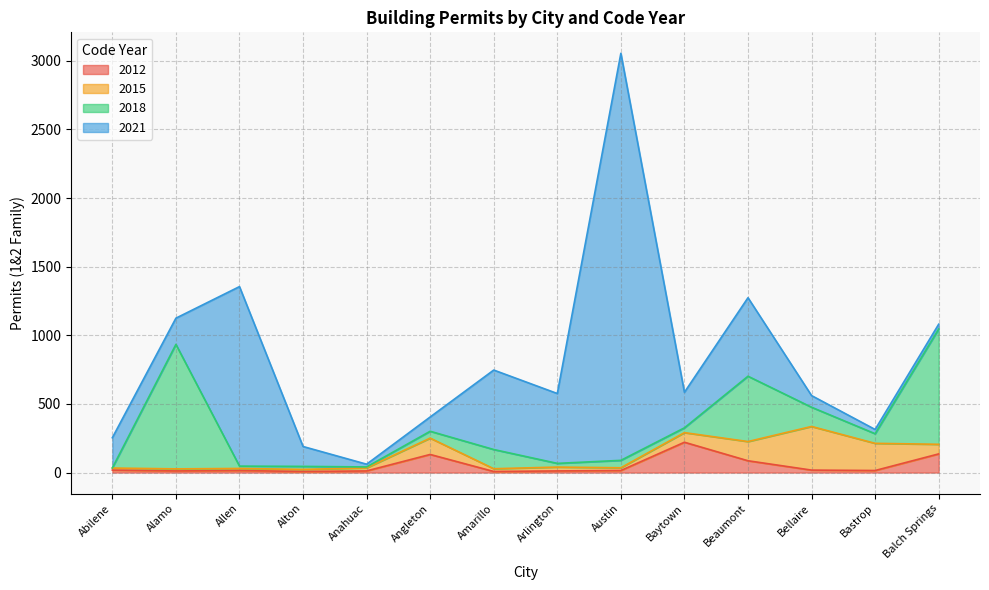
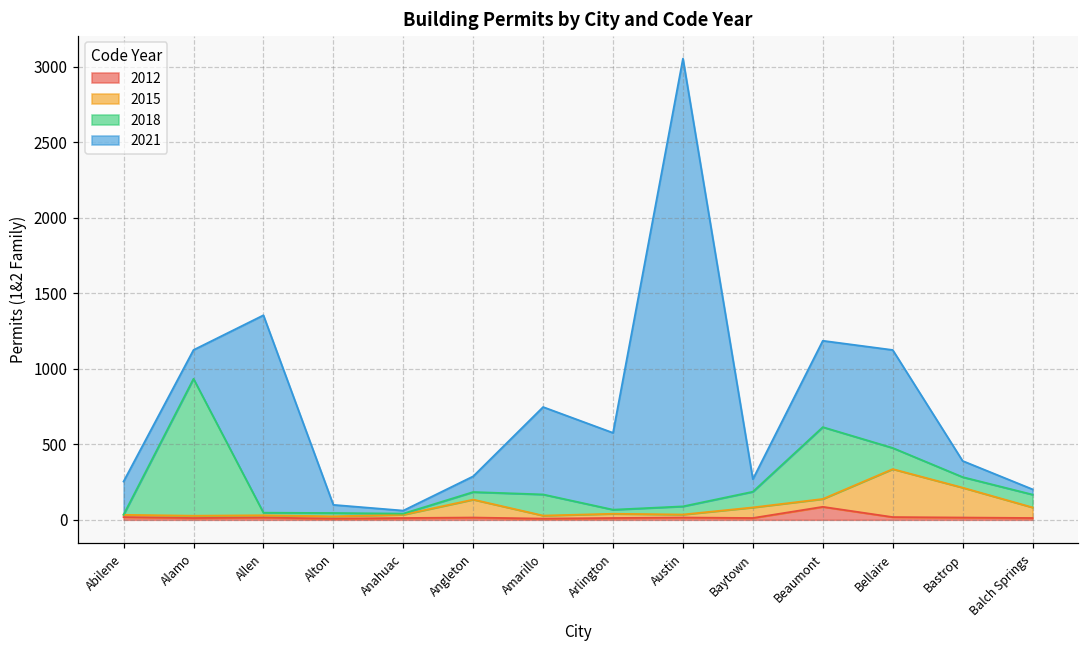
2021, Alton: 150 -> 50
2012, Angleton: 130 -> 20
2012, Baytown: 220 -> 10
2018, Baytown: 40 -> 100
2021, Baytown: 260 -> 80
2015, Beaumont: 140 -> 50
2021, Bellaire: 90 -> 650
2021, Bastrop: 30 -> 110
2012, Balch Springs: 140 -> 10
2018, Balch Springs: 840 -> 90
